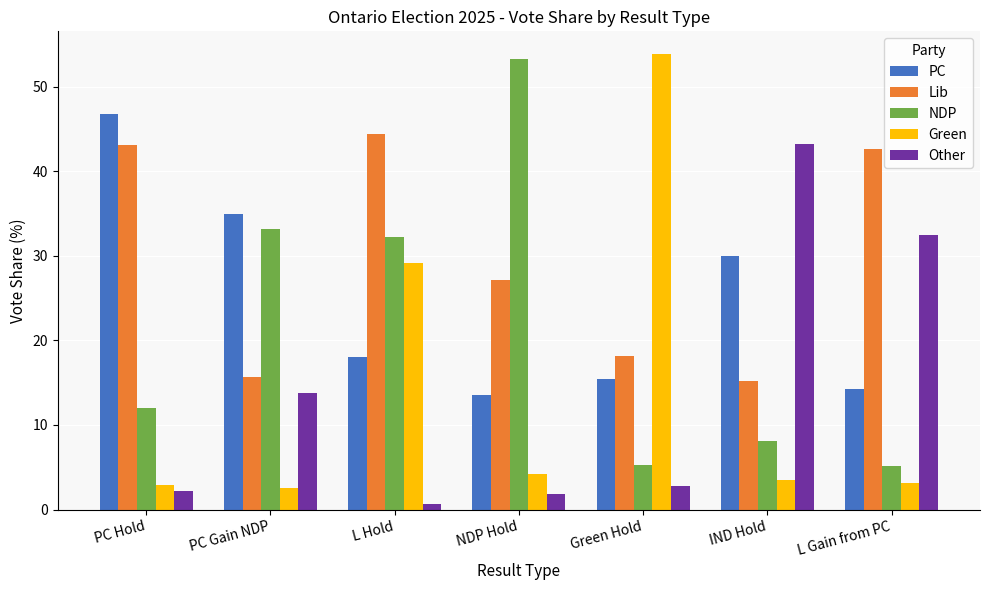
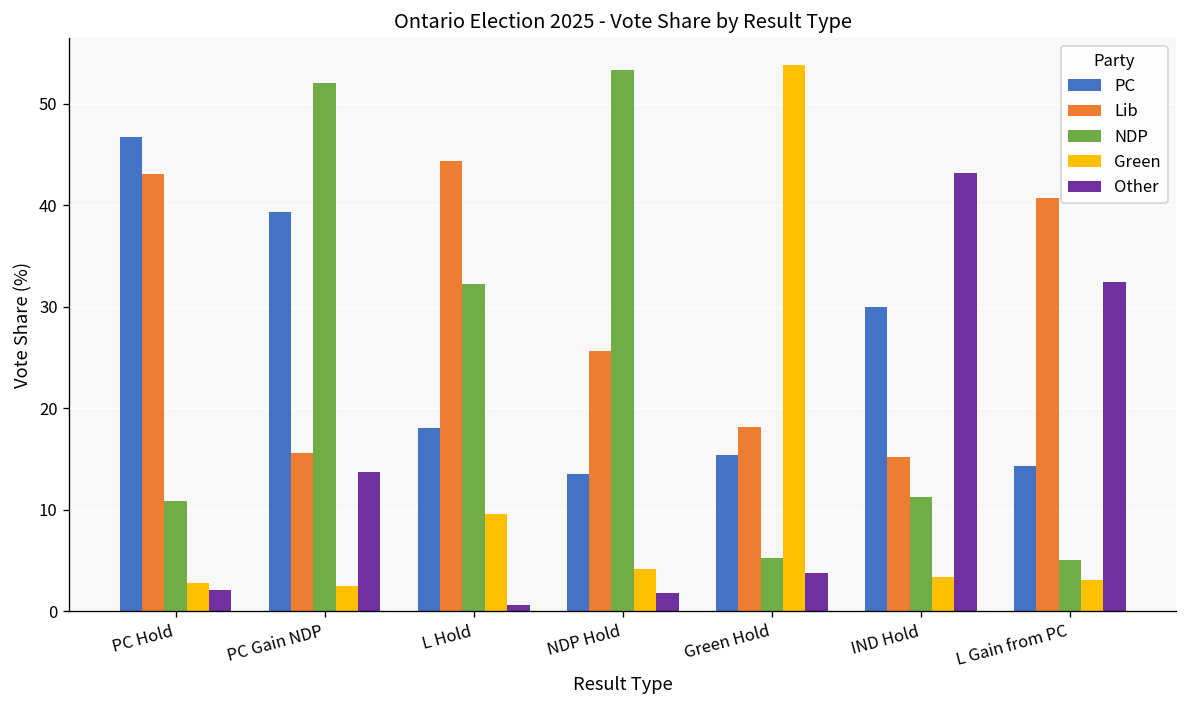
NDP, PC Hold: 12 -> 11
PC, PC Gain NDP: 35 -> 39
NDP, PC Gain NDP: 33 -> 52
Green, L Hold: 29 -> 10
Lib, NDP Hold: 27 -> 26
Other, Green Hold: 3 -> 4
NDP, IND Hold: 8 -> 11
Lib, L Gain from PC: 43 -> 41
